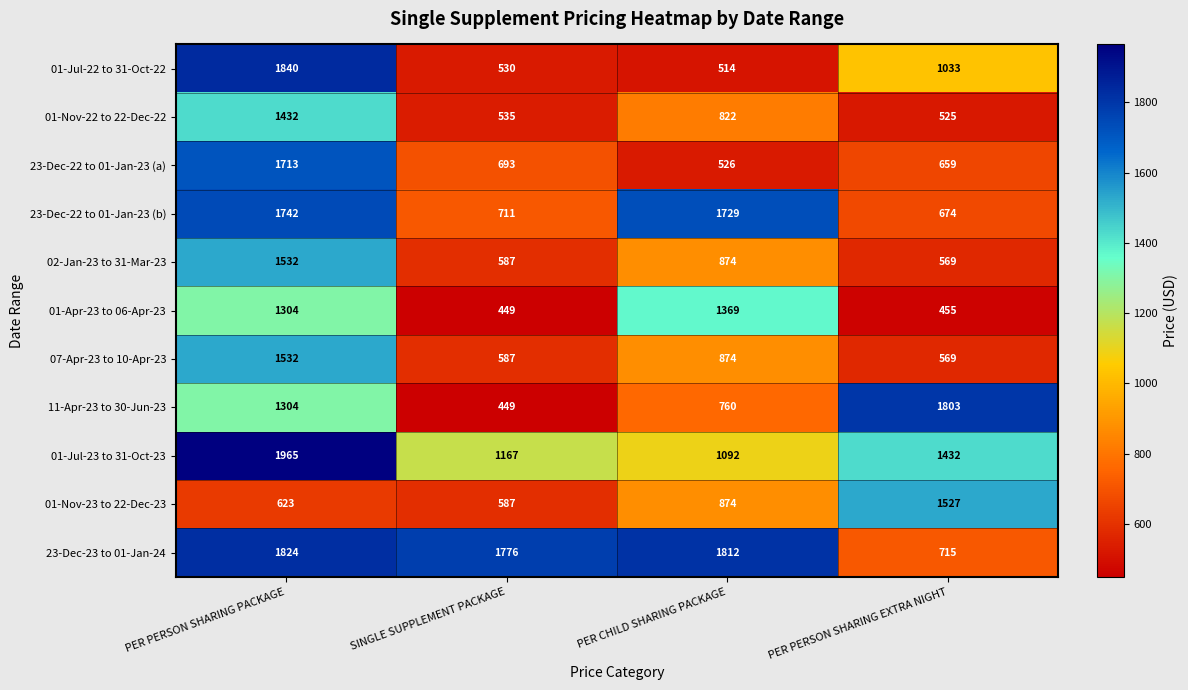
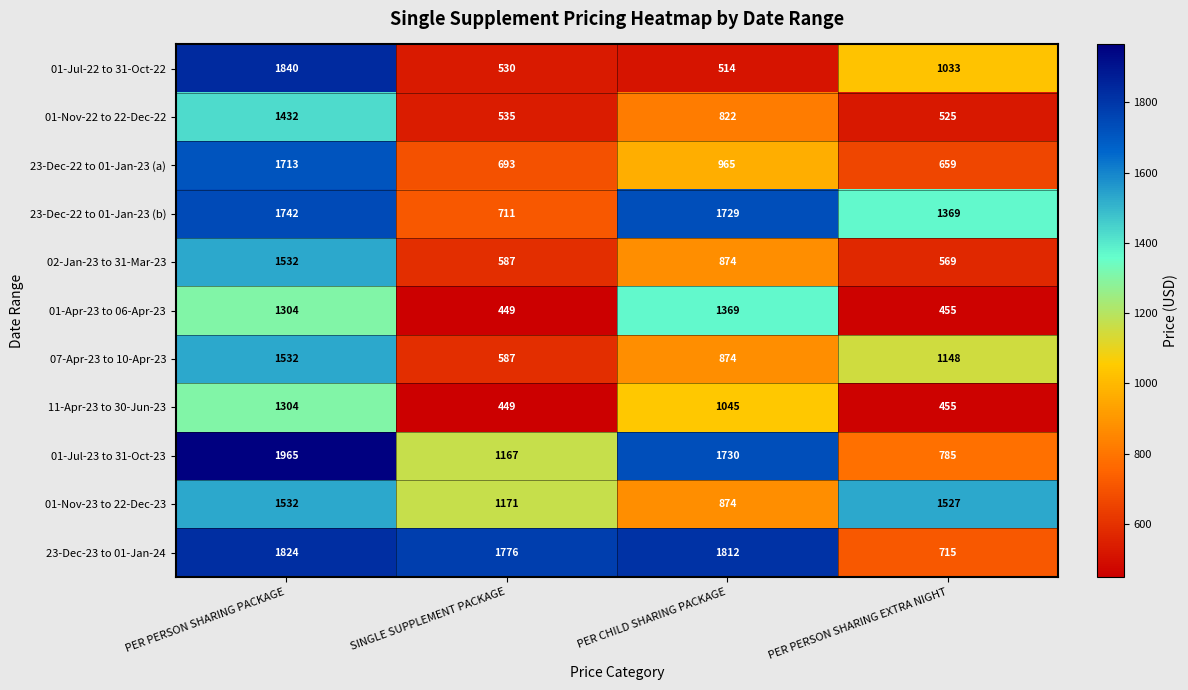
23-Dec-22 to 01-Jan-23 (a), PER CHILD SHARING PACKAGE: 526 -> 965
23-Dec-22 to 01-Jan-23 (b), PER PERSON SHARING EXTRA NIGHT: 674 -> 1369
07-Apr-23 to 10-Apr-23, PER PERSON SHARING EXTRA NIGHT: 569 -> 1148
11-Apr-23 to 30-Jun-23, PER CHILD SHARING PACKAGE: 760 -> 1045
11-Apr-23 to 30-Jun-23, PER PERSON SHARING EXTRA NIGHT: 1803 -> 455
01-Jul-23 to 31-Oct-23, PER CHILD SHARING PACKAGE: 1092 -> 1730
01-Jul-23 to 31-Oct-23, PER PERSON SHARING EXTRA NIGHT: 1432 -> 785
01-Nov-23 to 22-Dec-23, PER PERSON SHARING PACKAGE: 623 -> 1532
01-Nov-23 to 22-Dec-23, SINGLE SUPPLEMENT PACKAGE: 587 -> 1171
